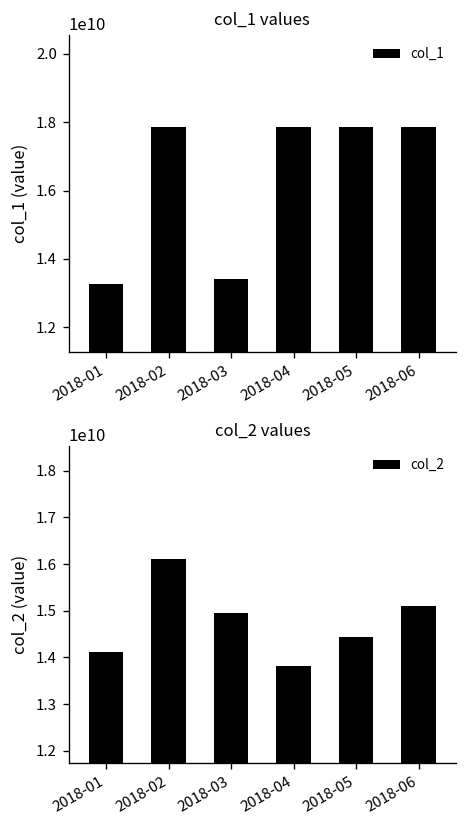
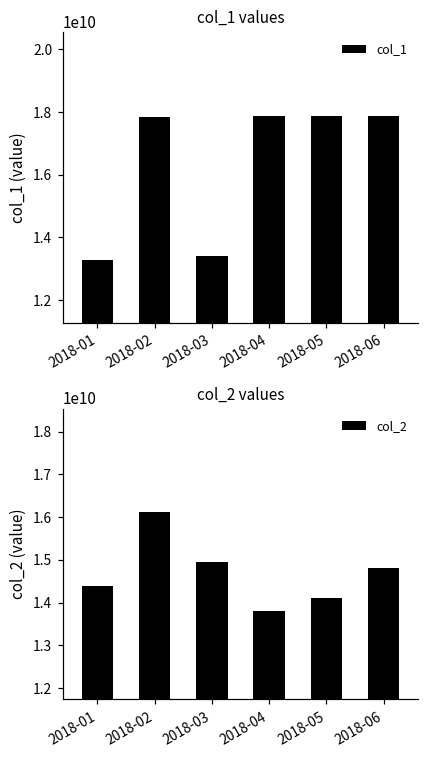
col_2 values, 2018-01: 14100000000 -> 14400000000
col_2 values, 2018-05: 14400000000 -> 14100000000
col_2 values, 2018-06: 15100000000 -> 14800000000
